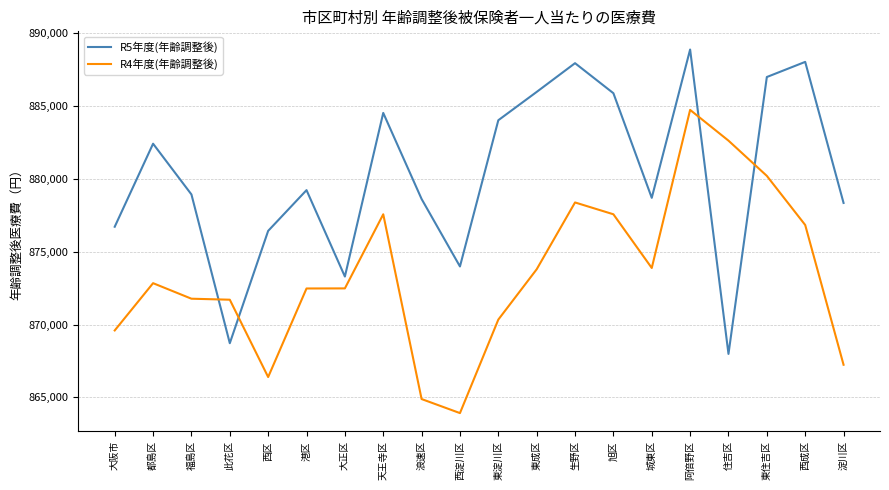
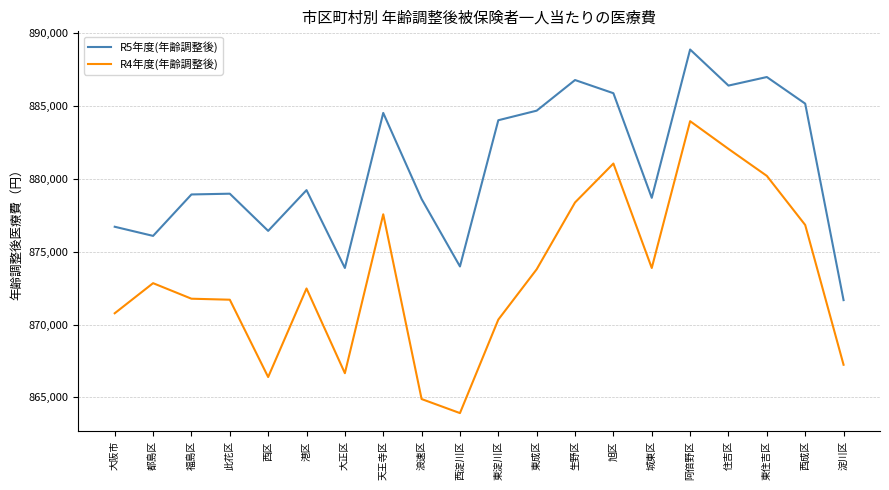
R4年度(年齢調整後), 大阪市: 869,600 -> 870,800
R5年度(年齢調整後), 都島区: 882,400 -> 876,100
R5年度(年齢調整後), 此花区: 868,700 -> 879,000
R5年度(年齢調整後), 大正区: 873,300 -> 873,900
R4年度(年齢調整後), 大正区: 872,500 -> 866,700
R5年度(年齢調整後), 東成区: 886,000 -> 884,700
R5年度(年齢調整後), 生野区: 887,900 -> 886,800
R4年度(年齢調整後), 旭区: 877,600 -> 881,000
R4年度(年齢調整後), 阿倍野区: 884,700 -> 883,900
R5年度(年齢調整後), 住吉区: 868,000 -> 886,400
R4年度(年齢調整後), 住吉区: 882,600 -> 882,000
R5年度(年齢調整後), 西成区: 888,000 -> 885,200
R5年度(年齢調整後), 淀川区: 878,300 -> 871,700
